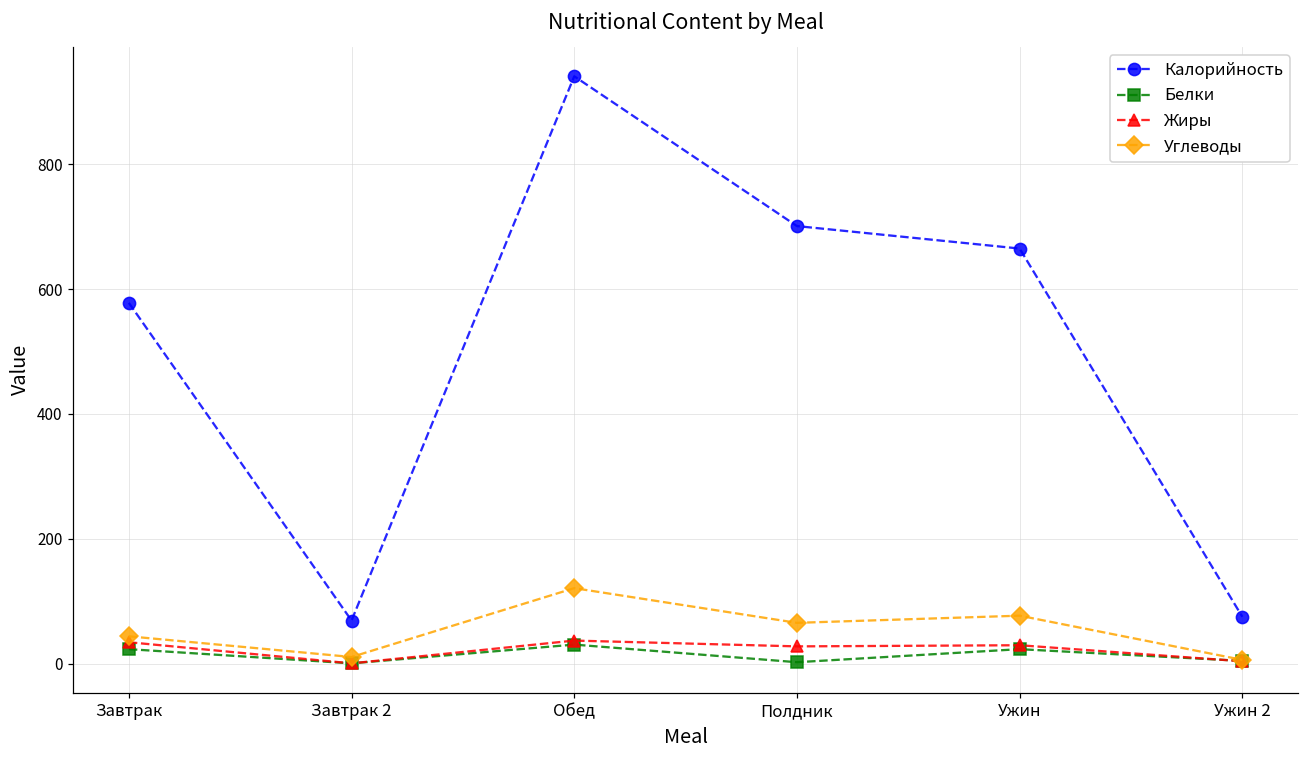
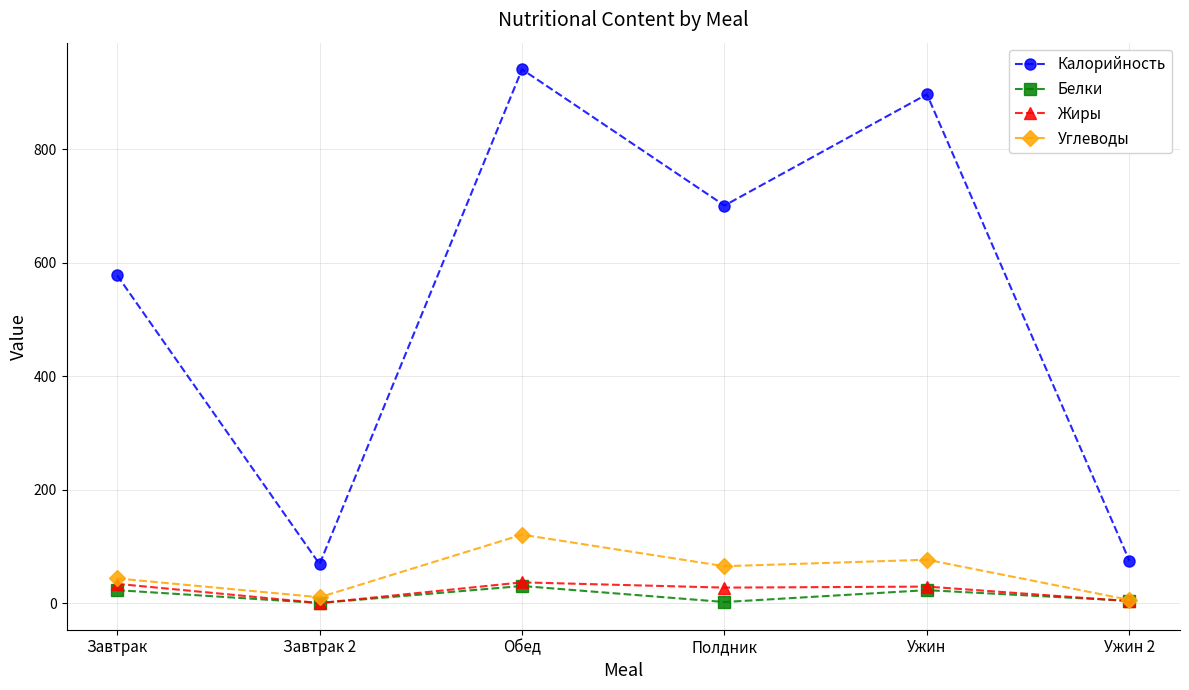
Калорийность, Ужин: 670 -> 900
